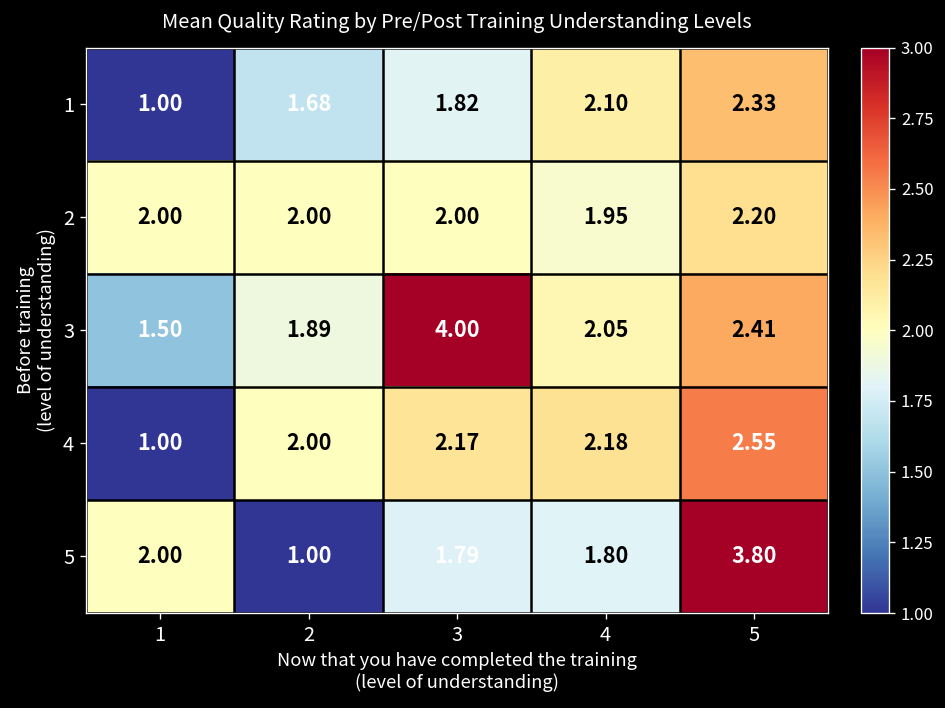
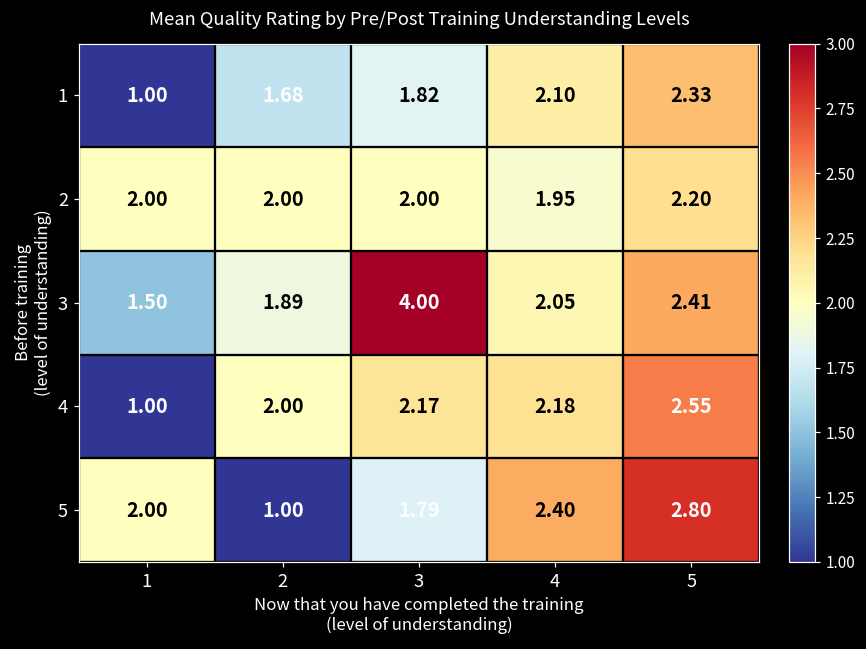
5, 4: 1.80 -> 2.40
5, 5: 3.80 -> 2.80
